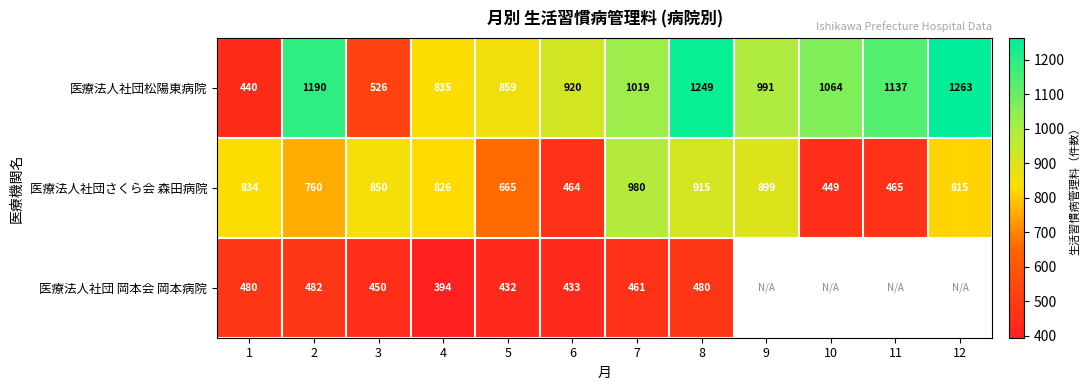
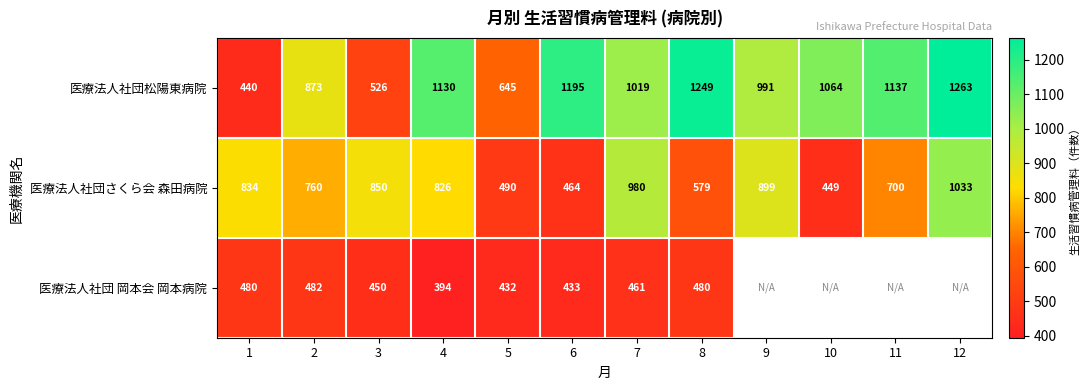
医療法人社団松陽東病院, 2: 1190 -> 873
医療法人社団松陽東病院, 4: 835 -> 1130
医療法人社団松陽東病院, 5: 859 -> 645
医療法人社団松陽東病院, 6: 920 -> 1195
医療法人社団さくら会 森田病院, 5: 665 -> 490
医療法人社団さくら会 森田病院, 8: 915 -> 579
医療法人社団さくら会 森田病院, 11: 465 -> 700
医療法人社団さくら会 森田病院, 12: 815 -> 1033
